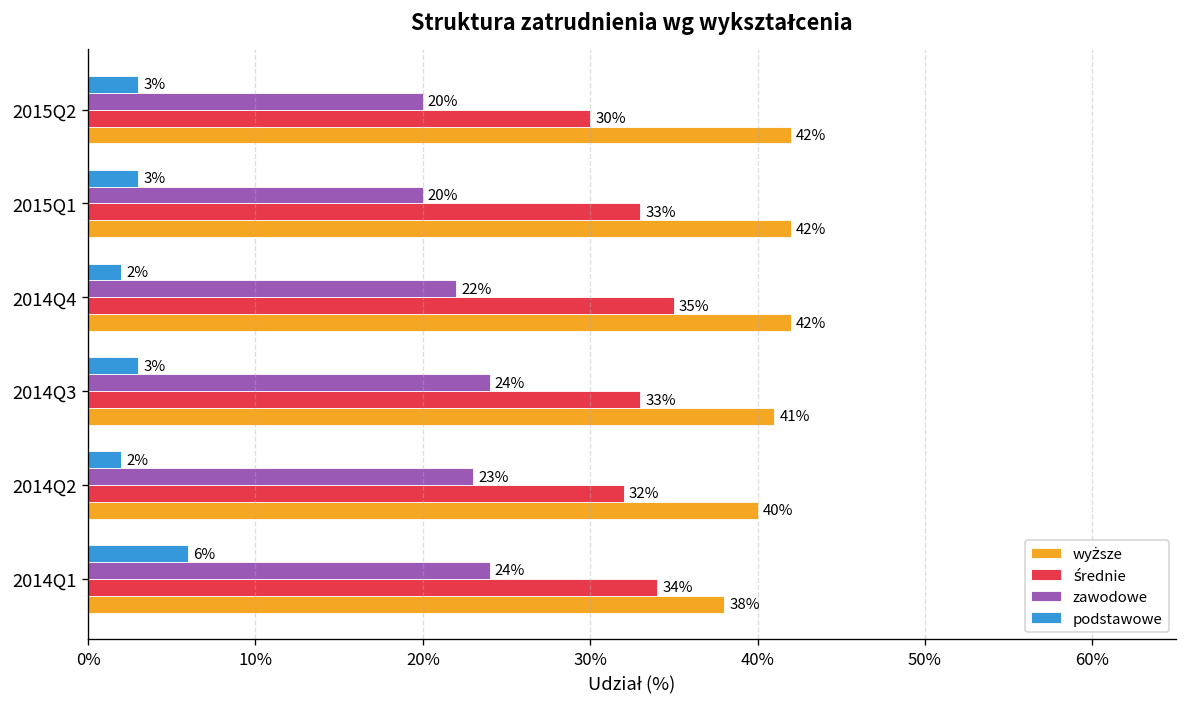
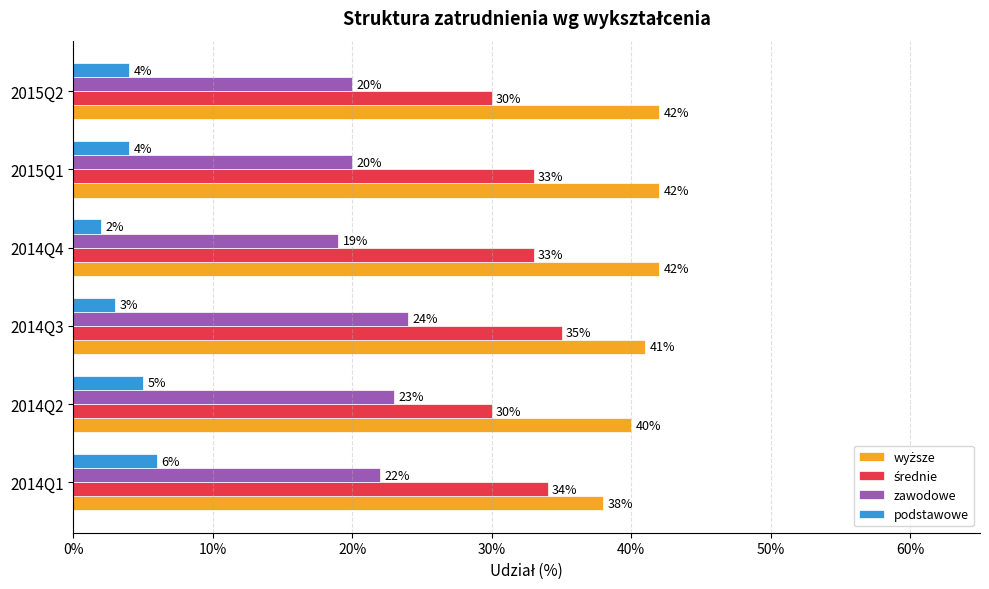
podstawowe, 2015Q2: 3% -> 4%
podstawowe, 2015Q1: 3% -> 4%
zawodowe, 2014Q4: 22% -> 19%
średnie, 2014Q4: 35% -> 33%
średnie, 2014Q3: 33% -> 35%
podstawowe, 2014Q2: 2% -> 5%
średnie, 2014Q2: 32% -> 30%
zawodowe, 2014Q1: 24% -> 22%
